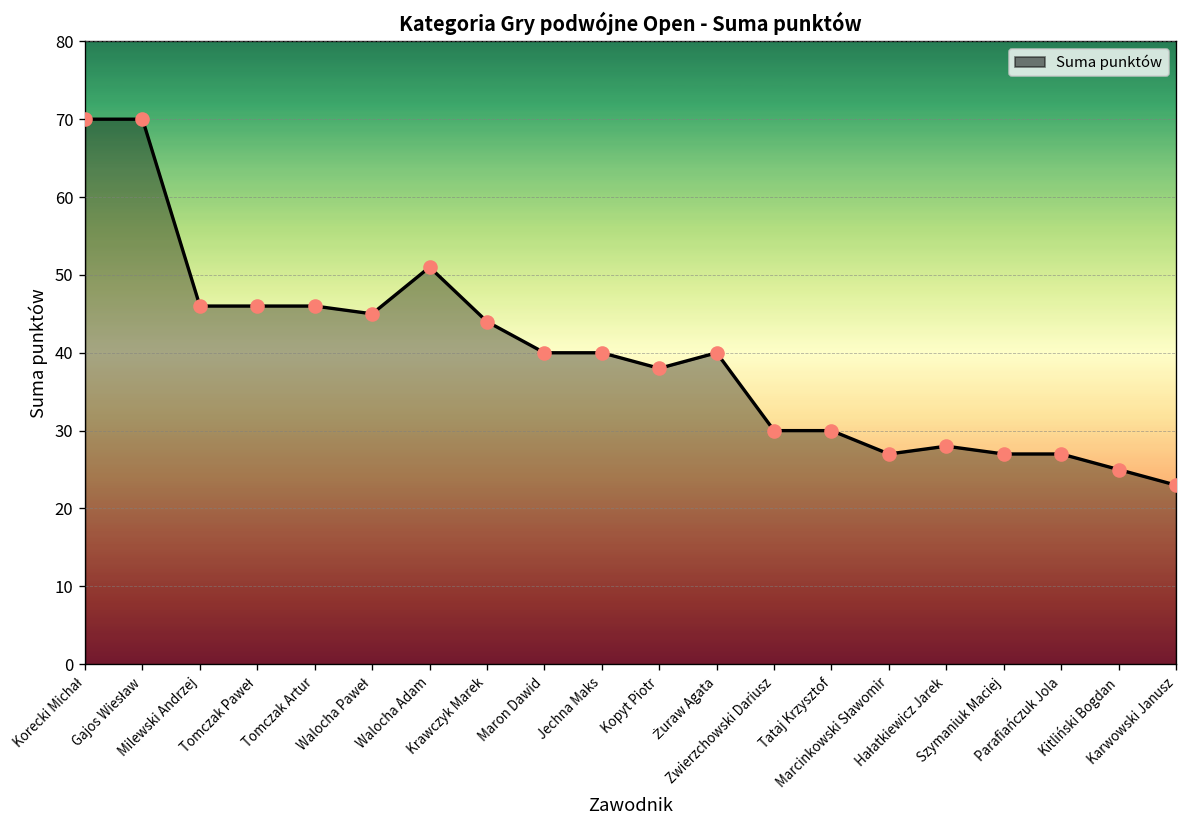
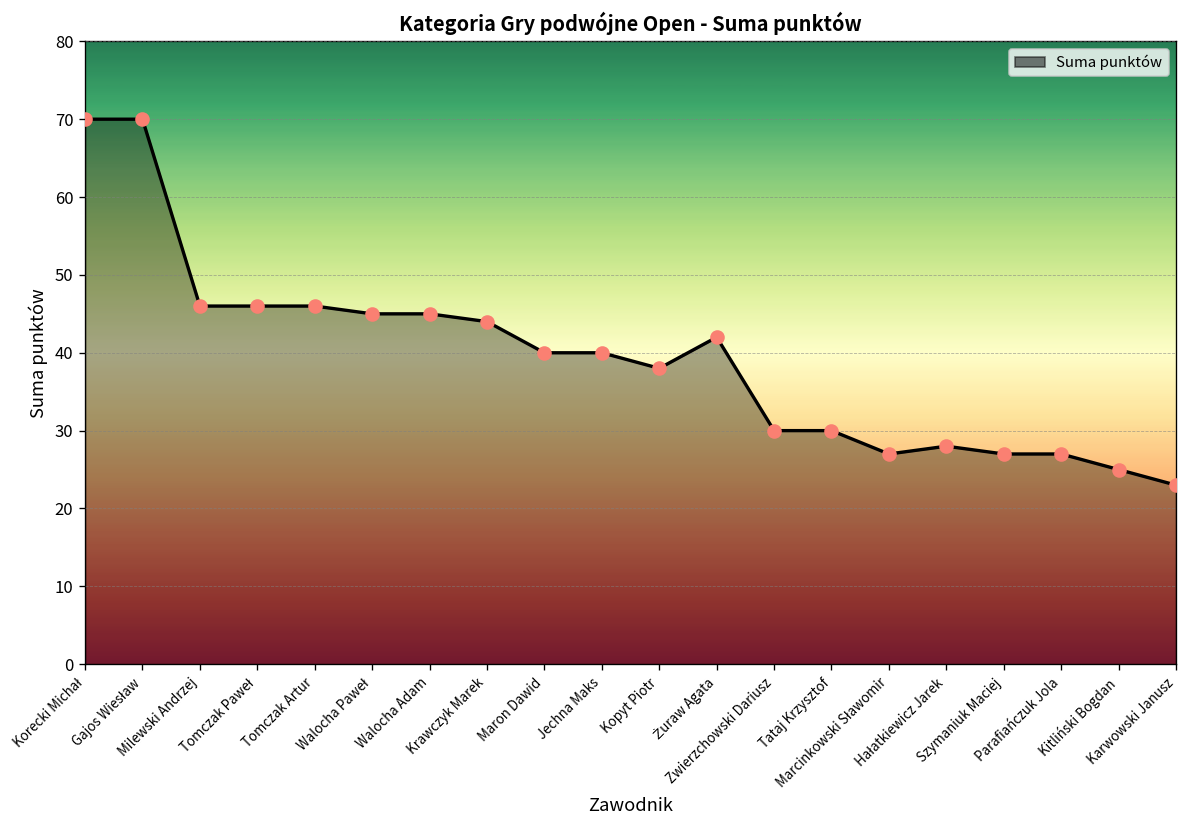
Walocha Adam: 51 -> 45
Żuraw Agata: 40 -> 42
